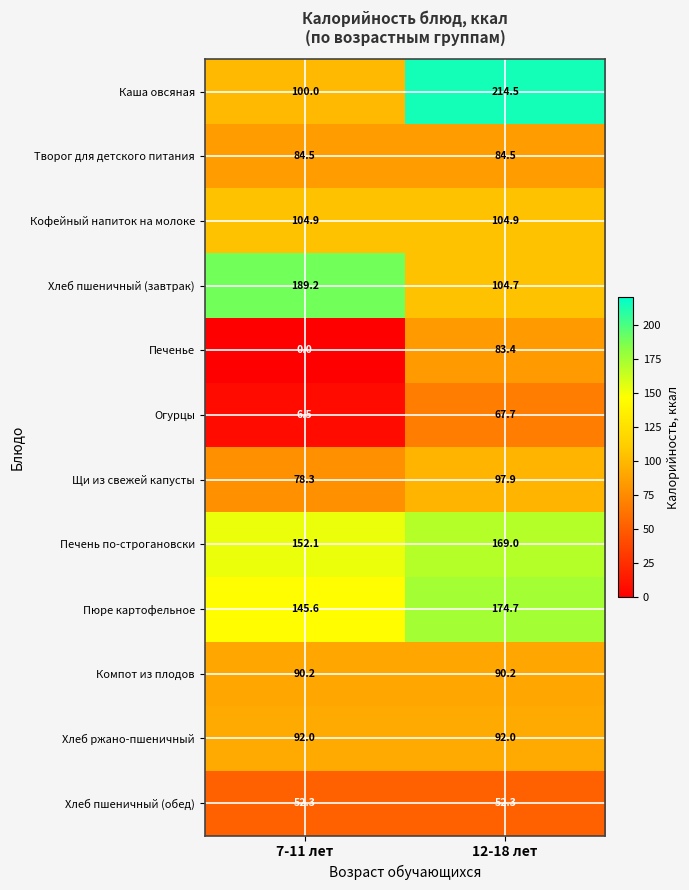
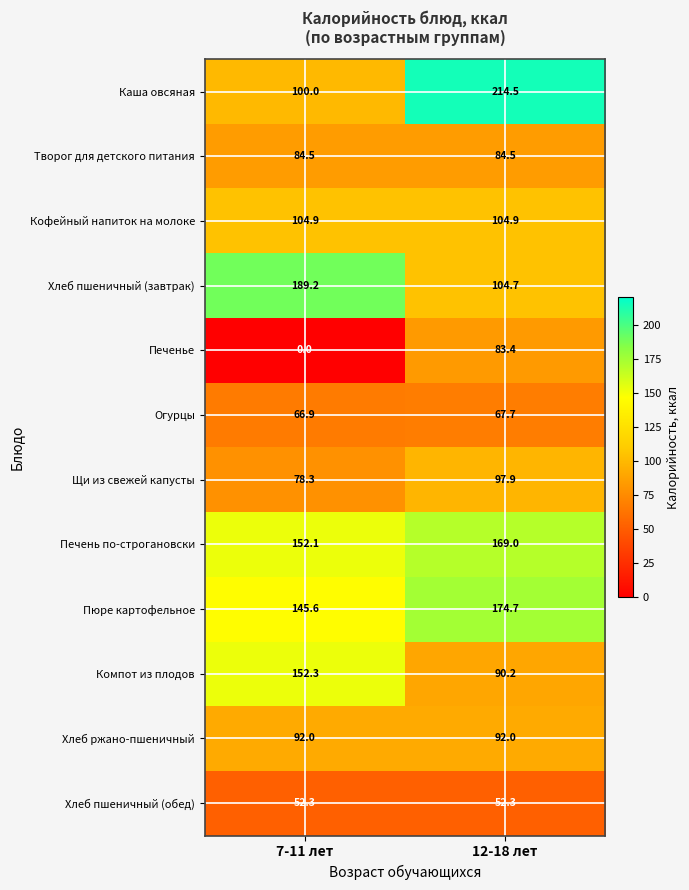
Огурцы, 7-11 лет: 6.5 -> 66.9
Компот из плодов, 7-11 лет: 90.2 -> 152.3
